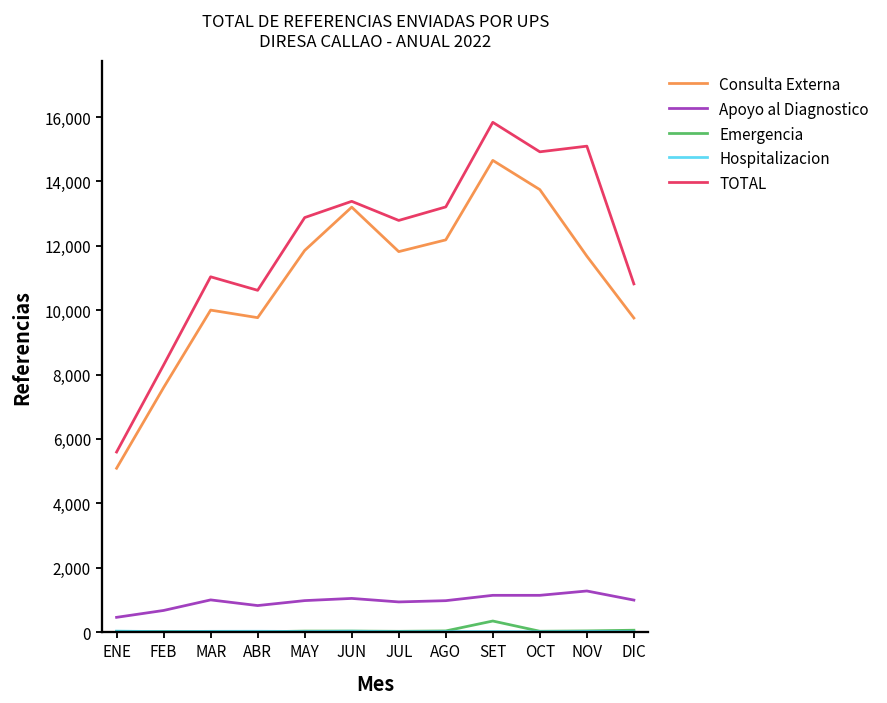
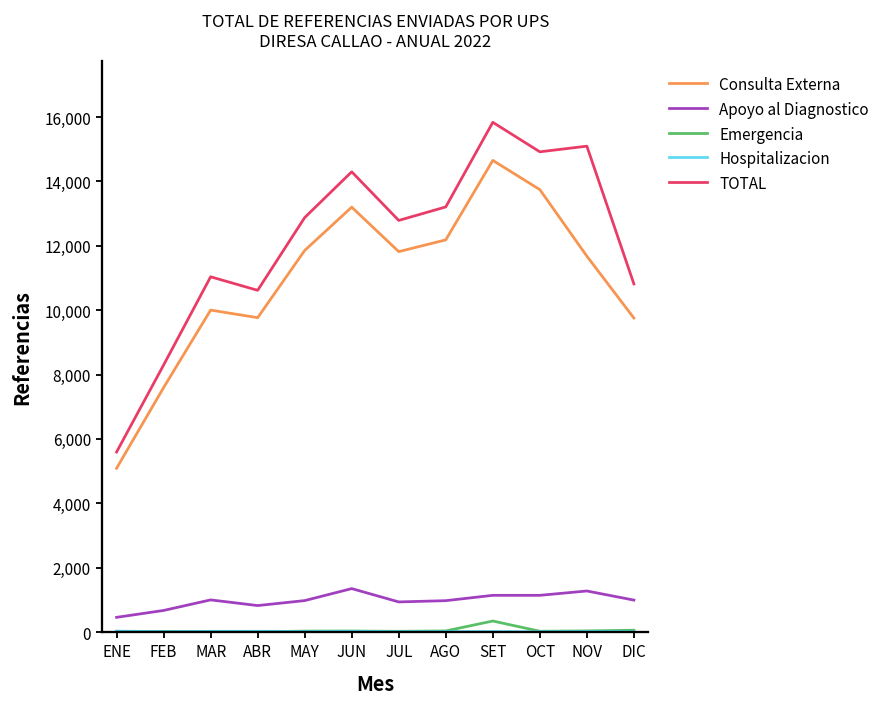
Apoyo al Diagnostico, JUN: 1,000 -> 1,300
TOTAL, JUN: 13,400 -> 14,300
